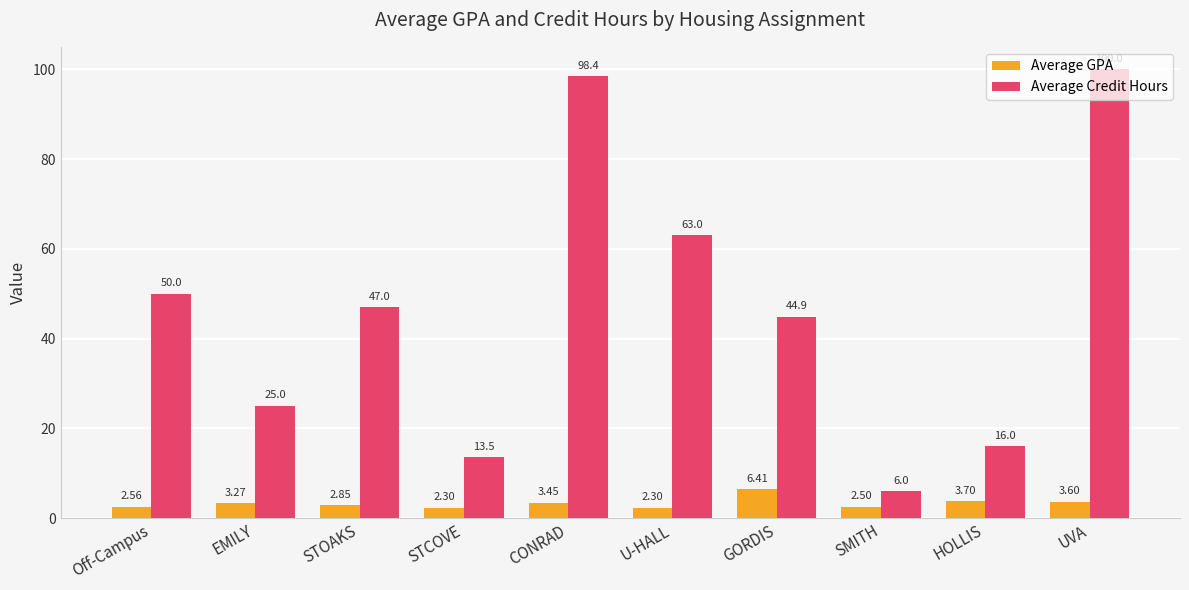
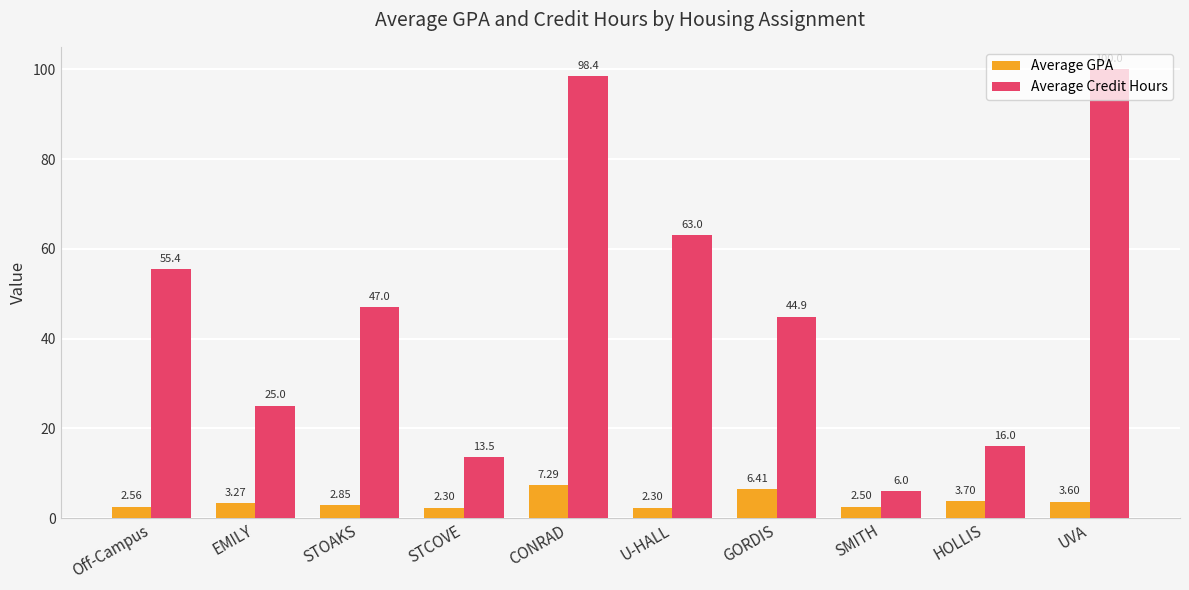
Average Credit Hours, Off-Campus: 50.0 -> 55.4
Average GPA, CONRAD: 3.45 -> 7.29
